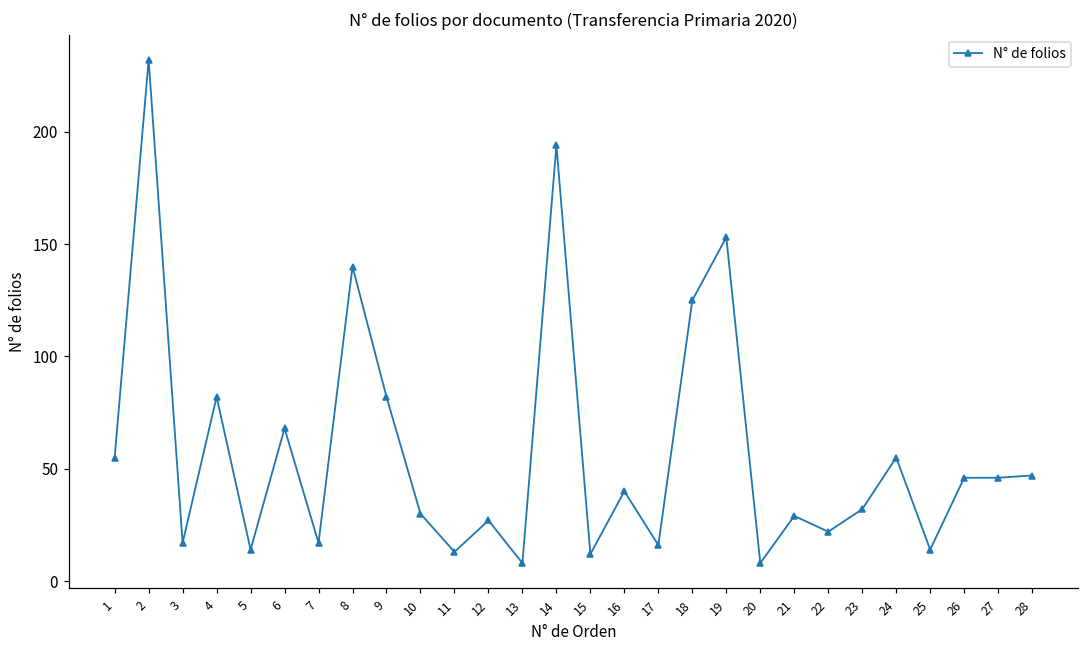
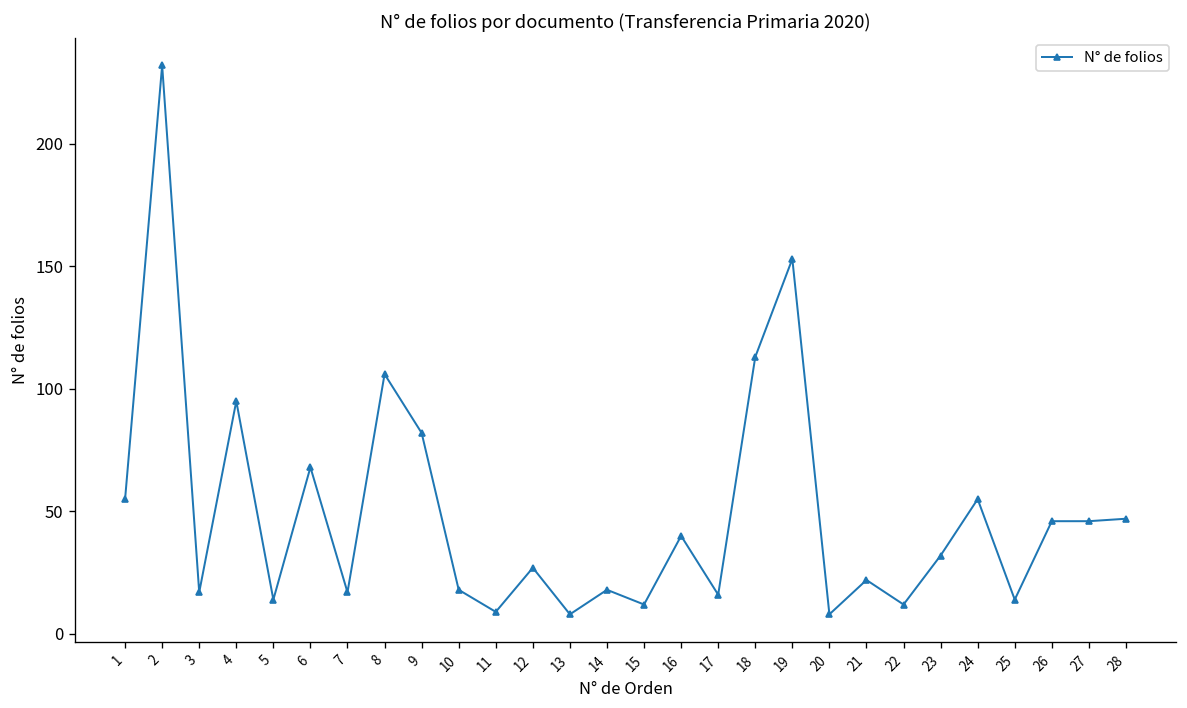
4: 82 -> 95
8: 140 -> 106
10: 30 -> 18
11: 13 -> 9
14: 194 -> 18
18: 125 -> 113
21: 29 -> 22
22: 22 -> 12
